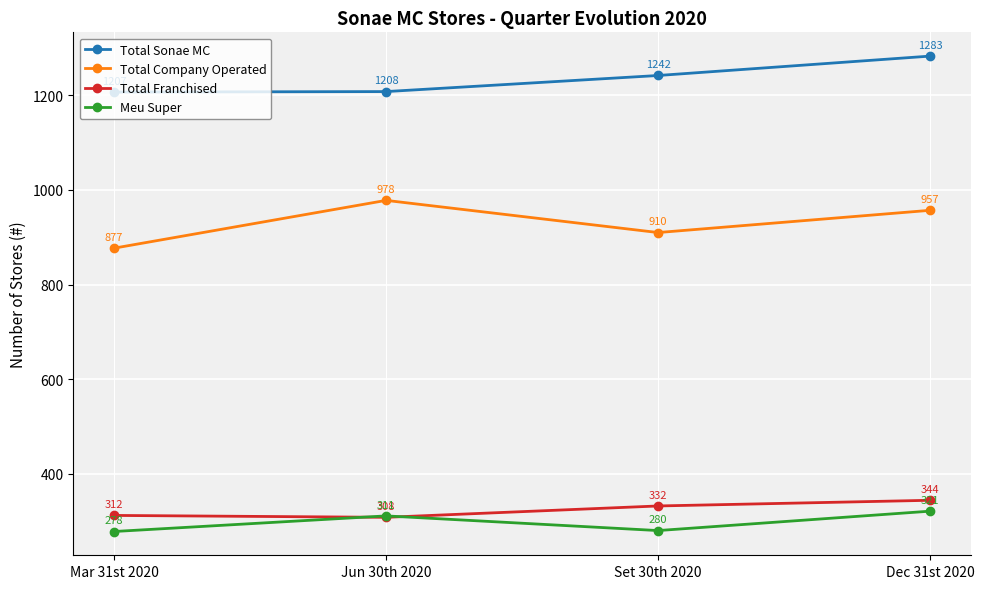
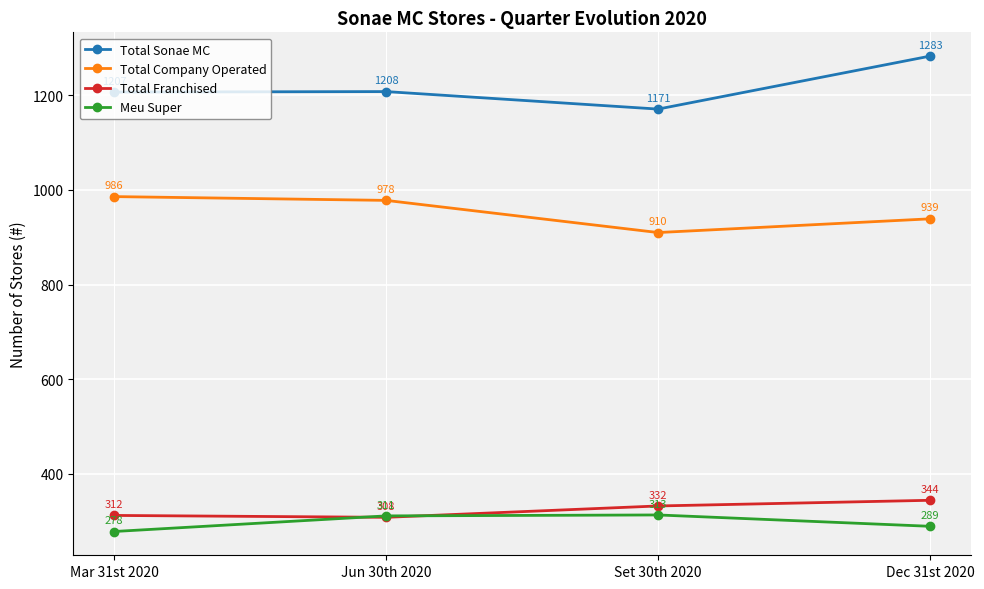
Total Company Operated, Mar 31st 2020: 877 -> 986
Total Sonae MC, Set 30th 2020: 1242 -> 1171
Meu Super, Set 30th 2020: 280 -> 313
Total Company Operated, Dec 31st 2020: 957 -> 939
Meu Super, Dec 31st 2020: 321 -> 289
